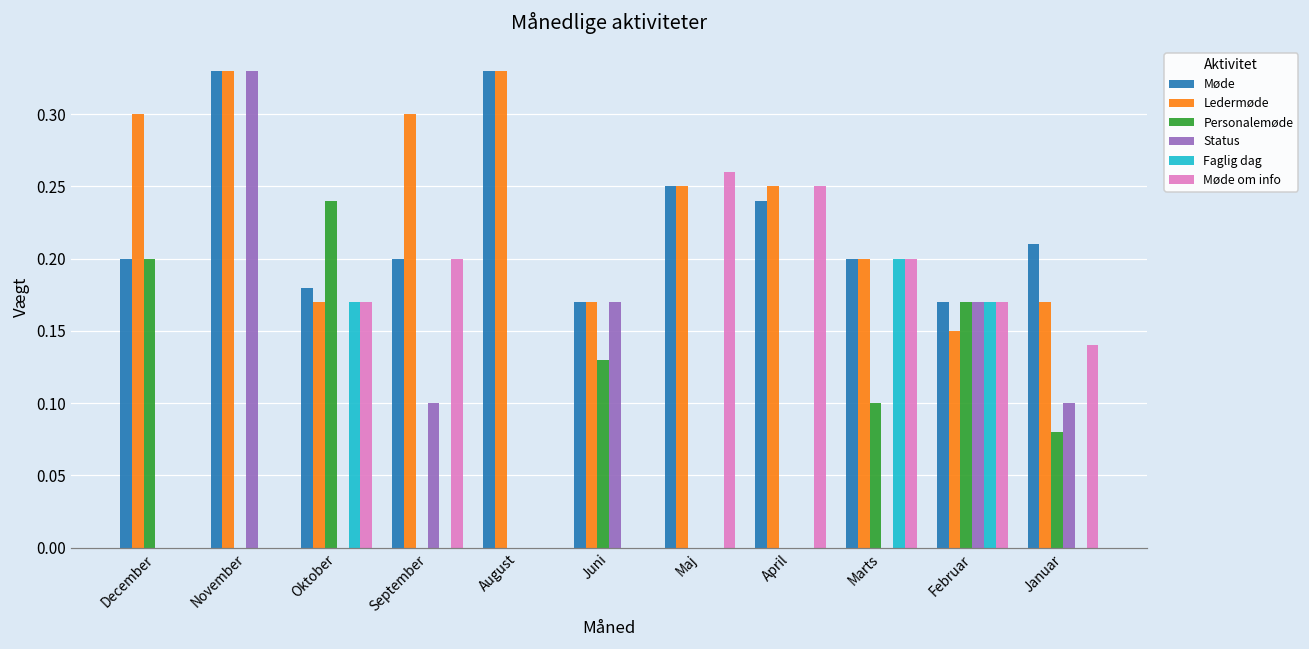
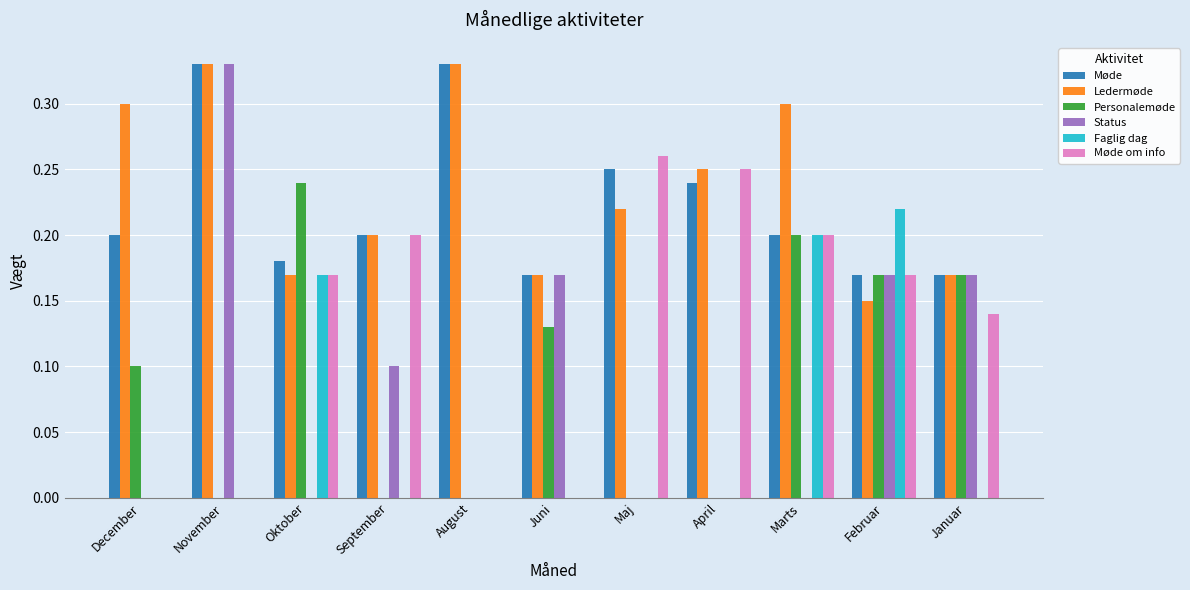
Personalemøde, December: 0.2 -> 0.1
Ledermøde, September: 0.3 -> 0.2
Ledermøde, Maj: 0.25 -> 0.22
Ledermøde, Marts: 0.2 -> 0.3
Personalemøde, Marts: 0.1 -> 0.2
Faglig dag, Februar: 0.17 -> 0.22
Møde, Januar: 0.21 -> 0.17
Personalemøde, Januar: 0.08 -> 0.17
Status, Januar: 0.10 -> 0.17
